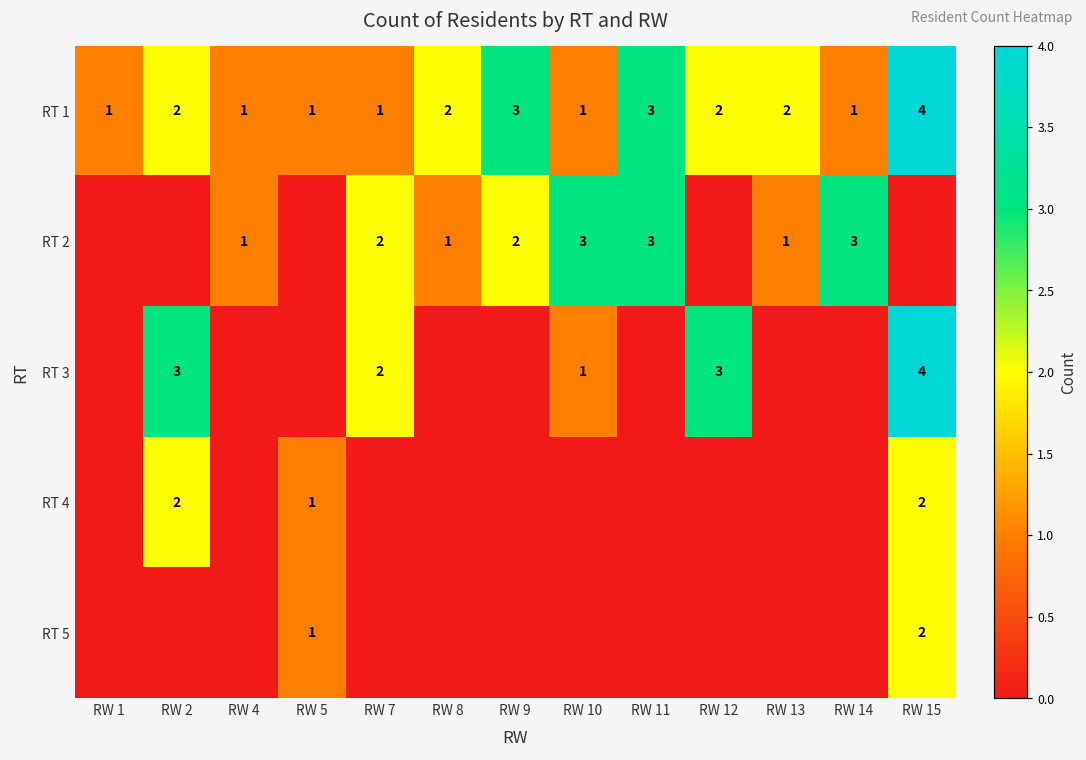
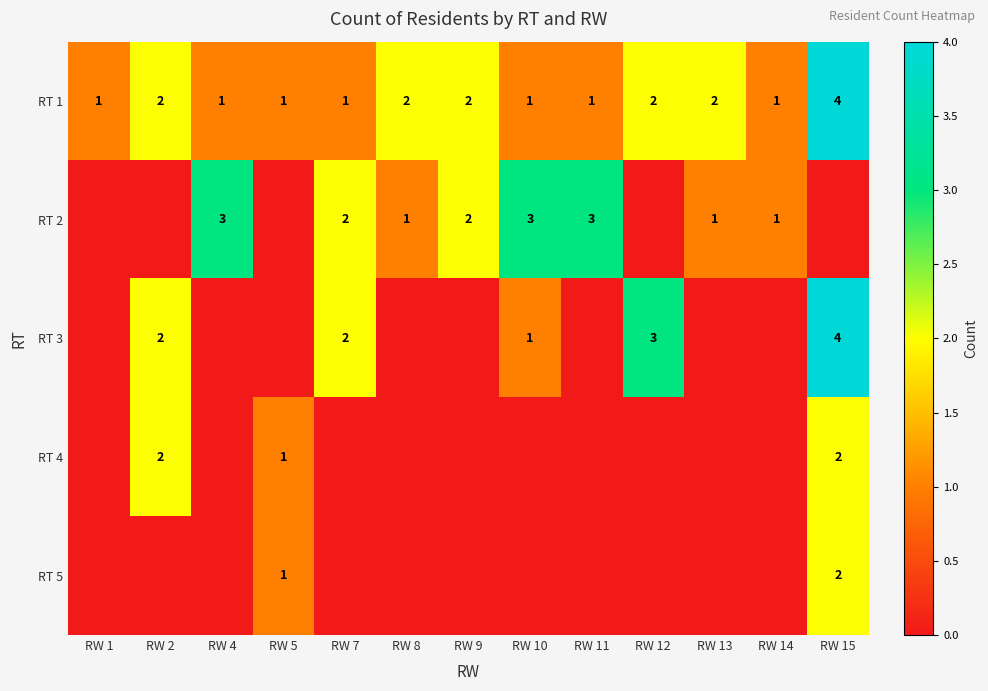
RT 1, RW 9: 3 -> 2
RT 1, RW 11: 3 -> 1
RT 2, RW 4: 1 -> 3
RT 2, RW 14: 3 -> 1
RT 3, RW 2: 3 -> 2
